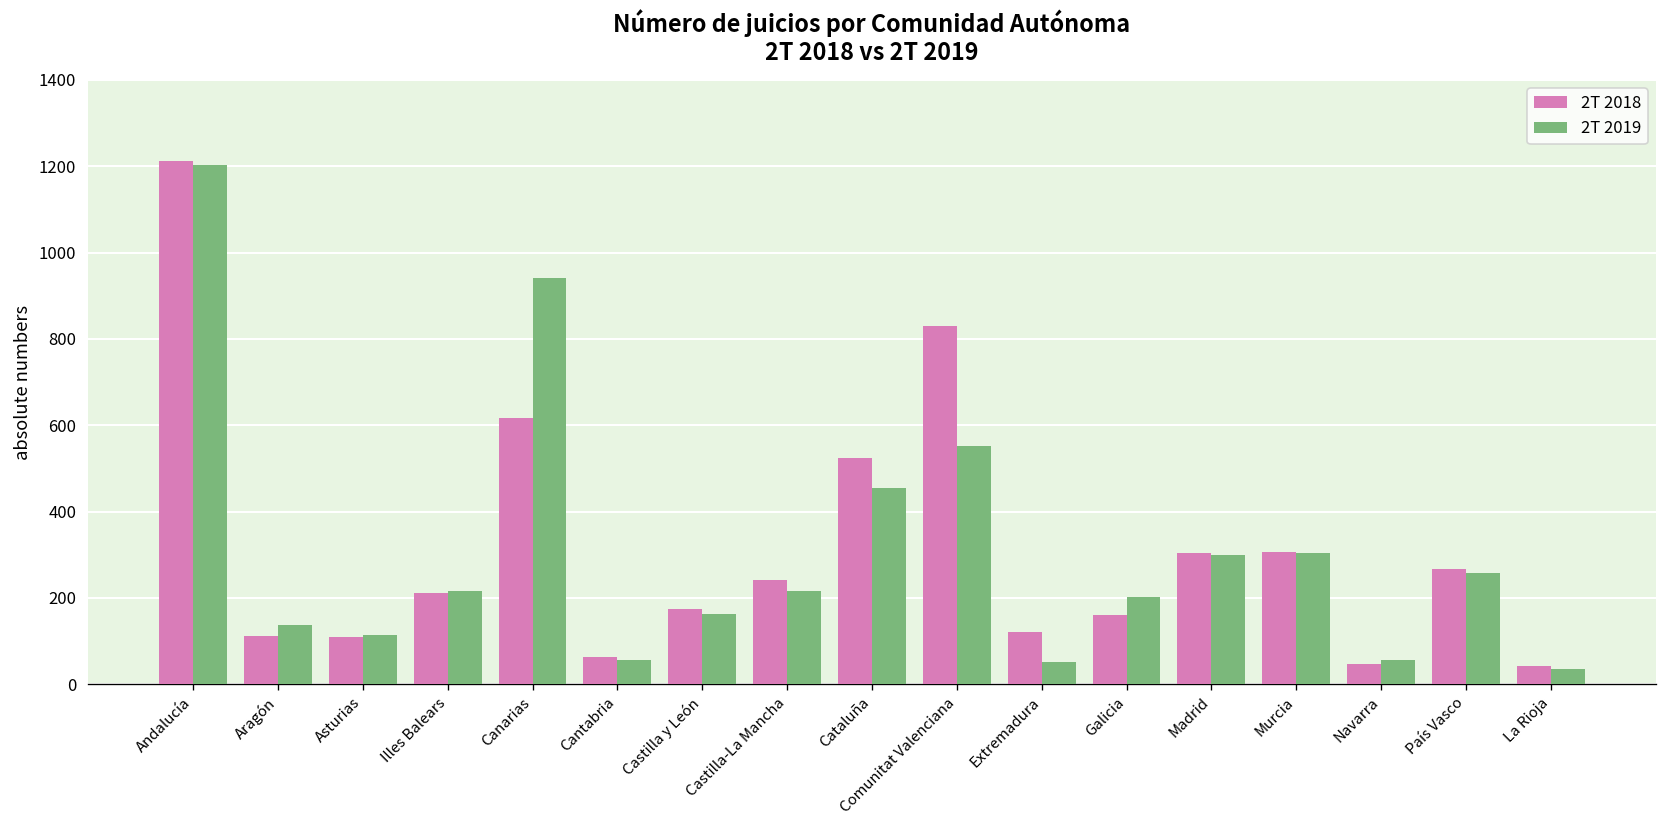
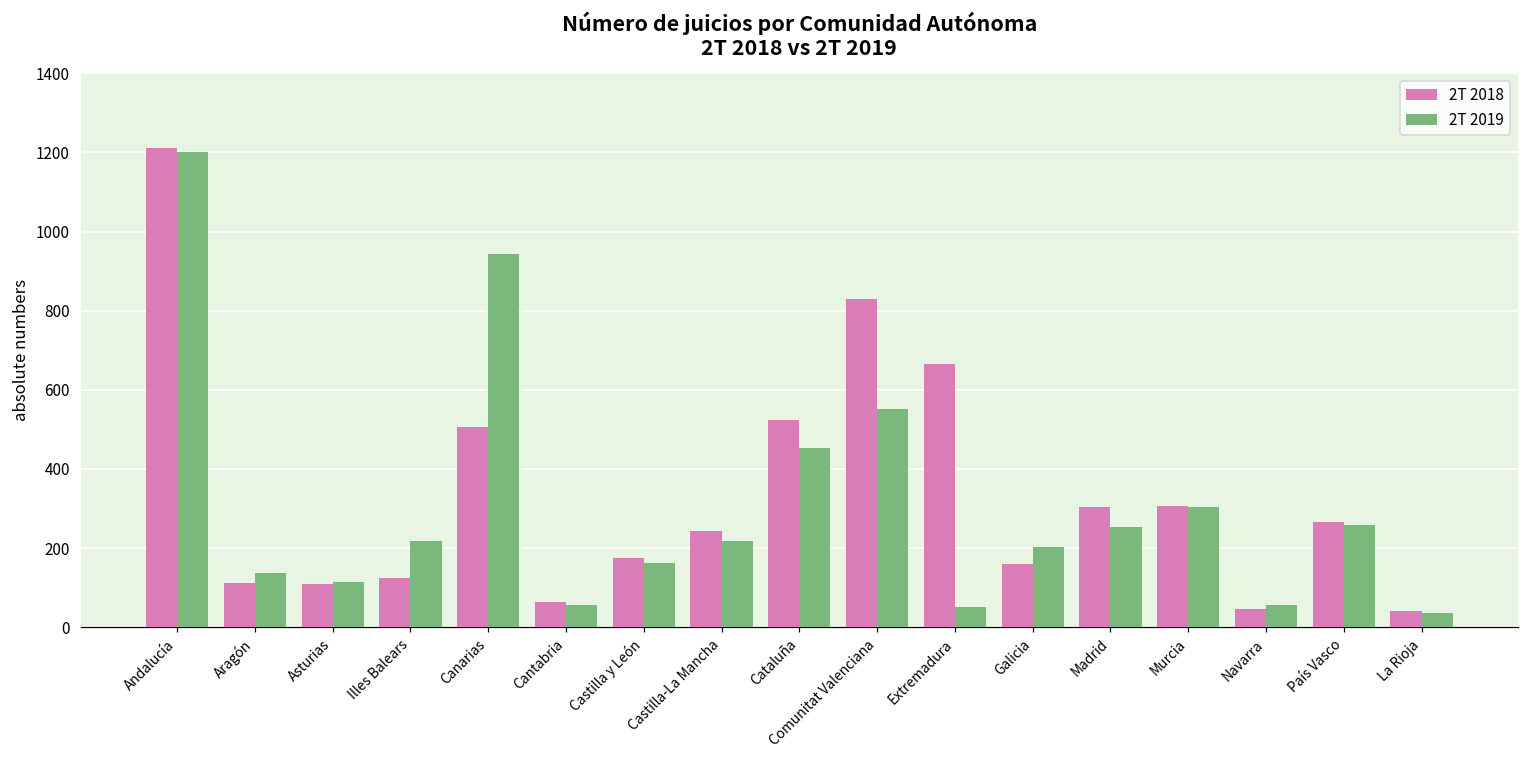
2T 2018, Illes Balears: 210 -> 120
2T 2018, Canarias: 620 -> 510
2T 2018, Extremadura: 120 -> 660
2T 2019, Madrid: 300 -> 250
